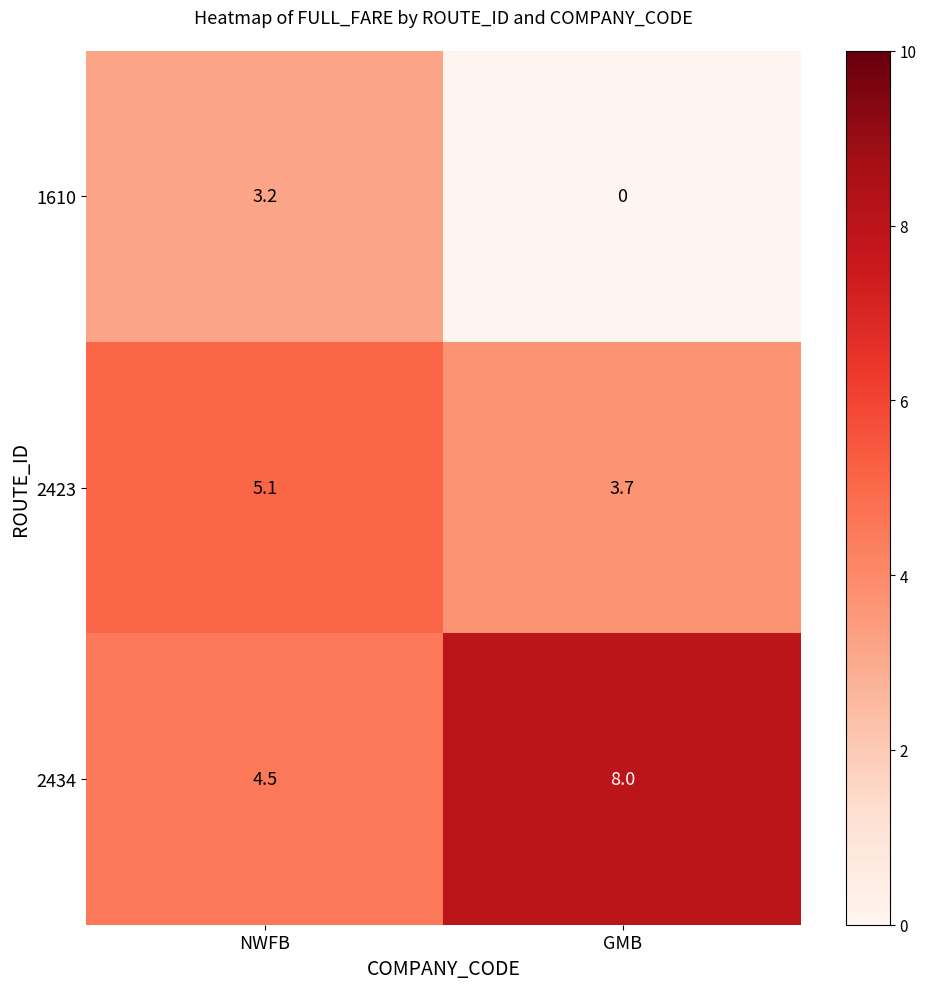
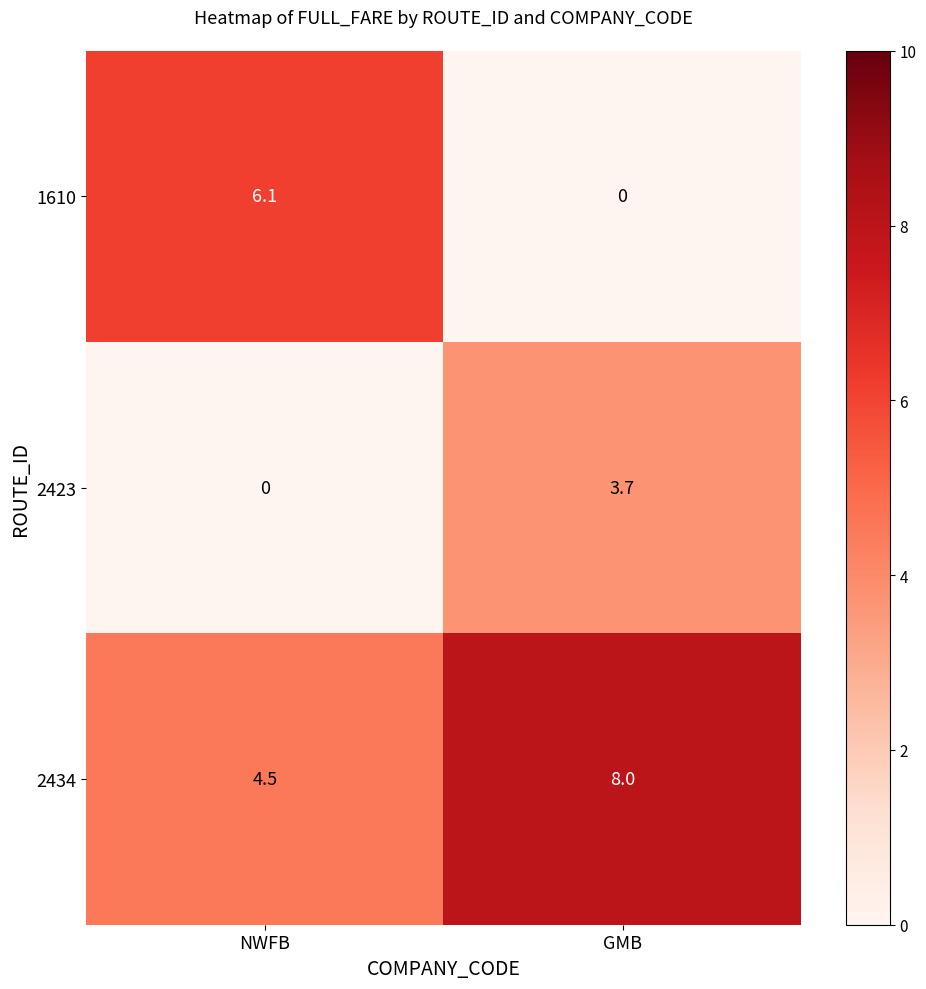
1610, NWFB: 3.2 -> 6.1
2423, NWFB: 5.1 -> 0
